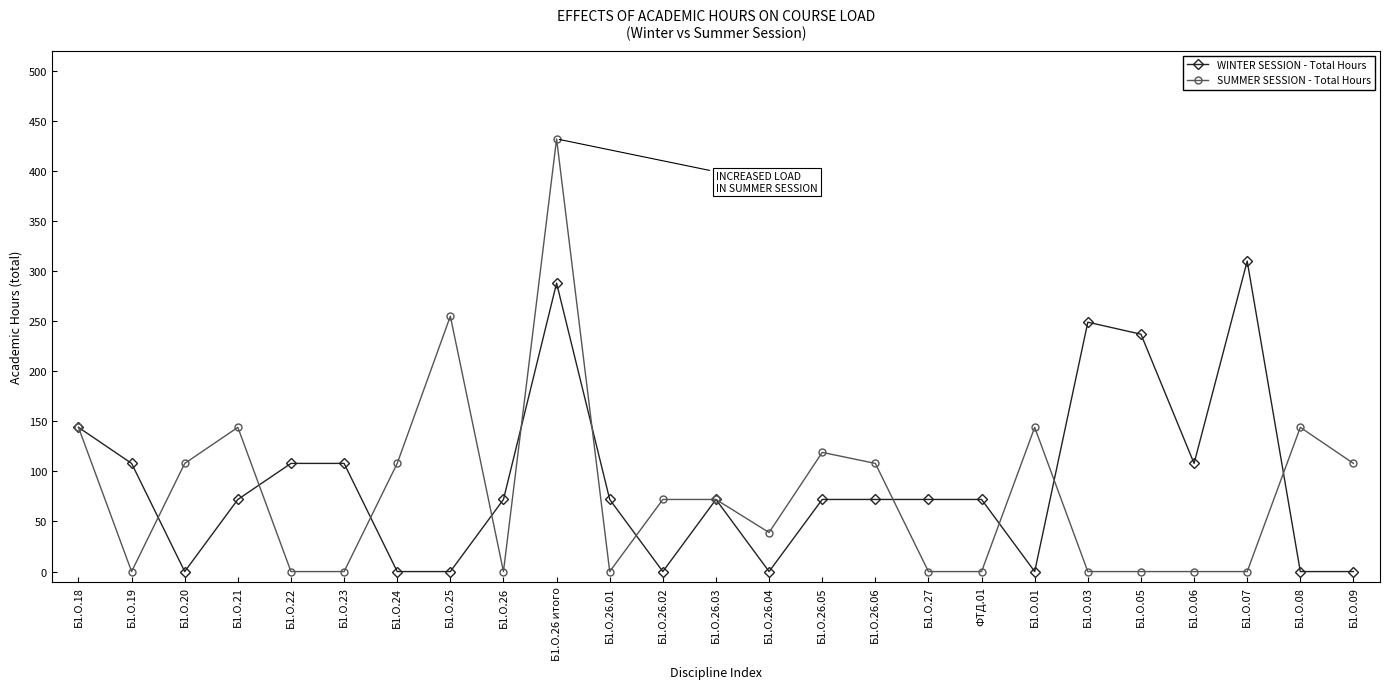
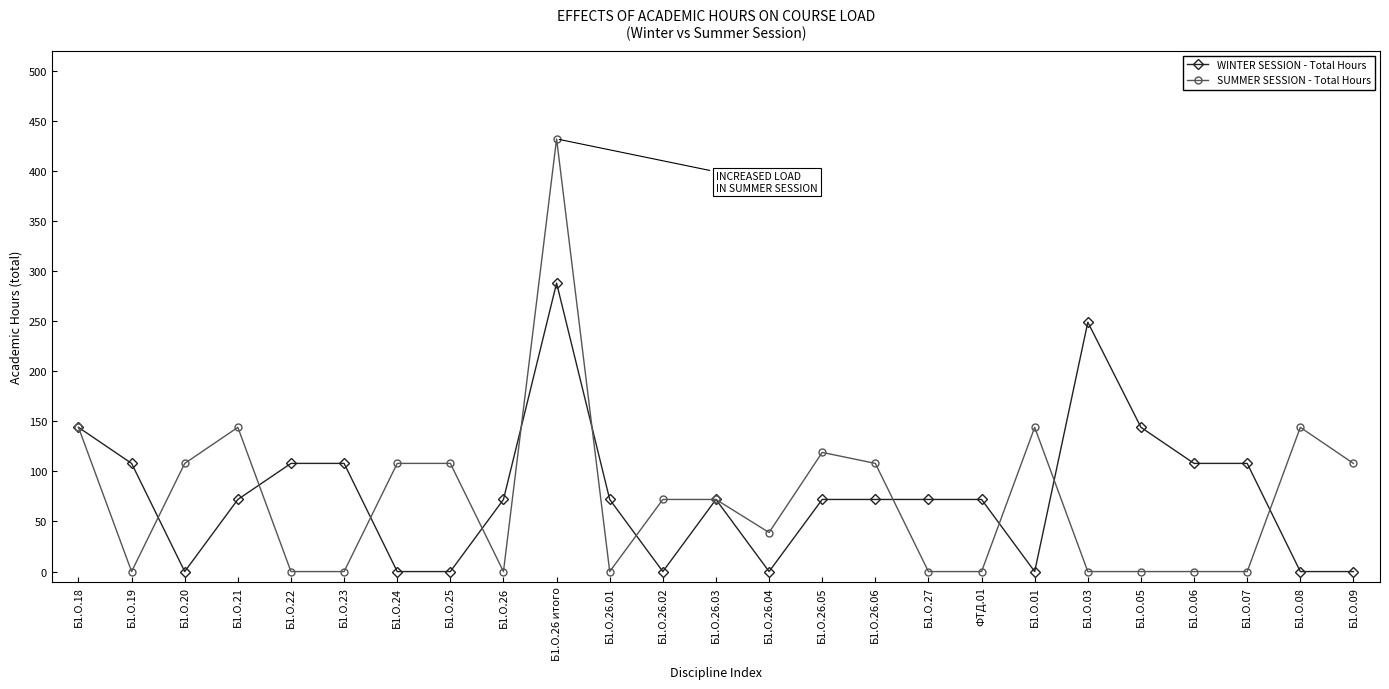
SUMMER SESSION - Total Hours, Б1.О.25: 255 -> 108
WINTER SESSION - Total Hours, Б1.О.05: 237 -> 144
WINTER SESSION - Total Hours, Б1.О.07: 310 -> 108
